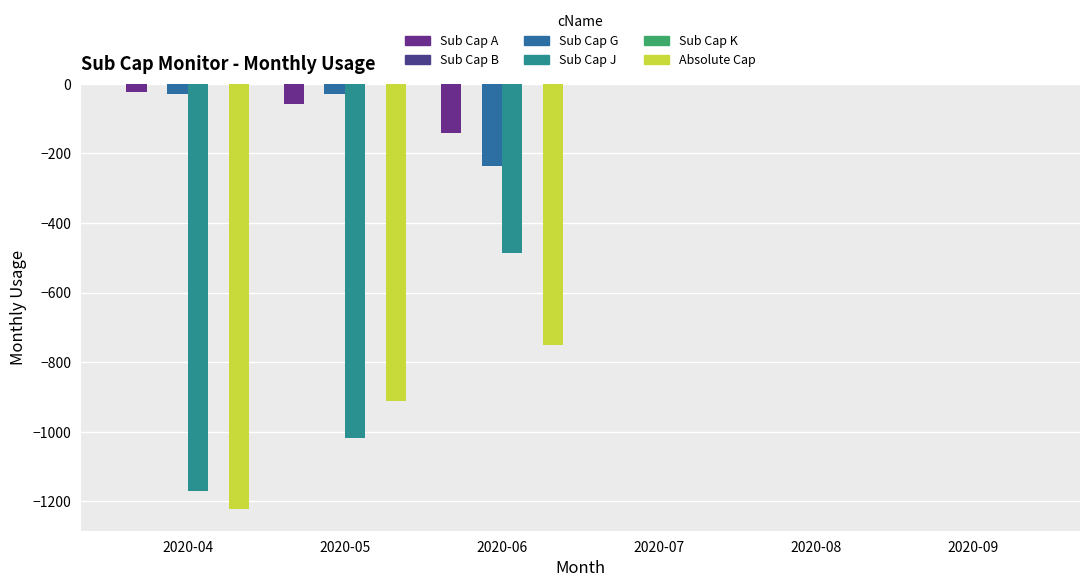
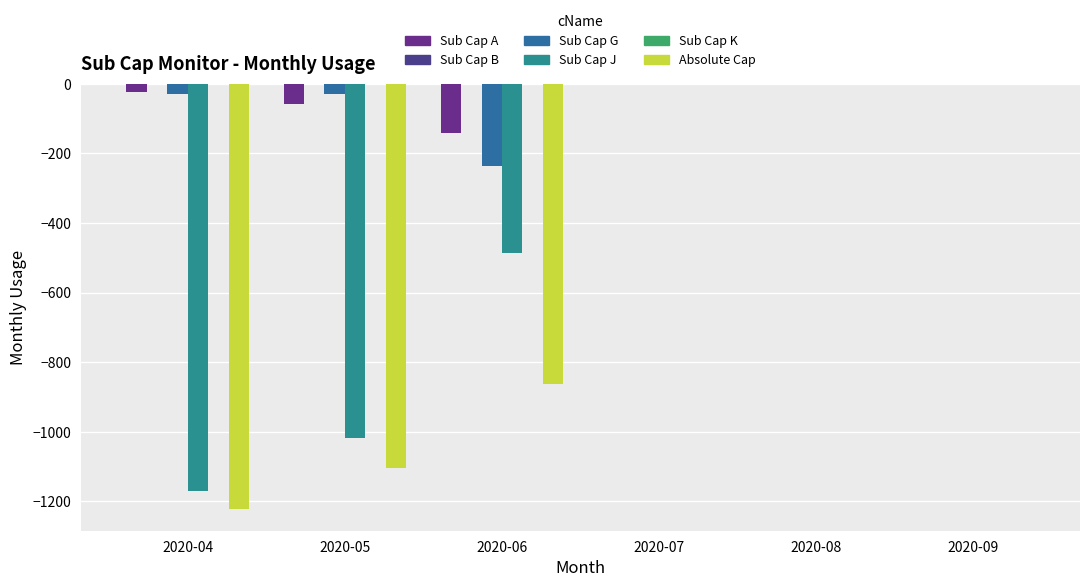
Absolute Cap, 2020-05: -910 -> -1100
Absolute Cap, 2020-06: -750 -> -860
